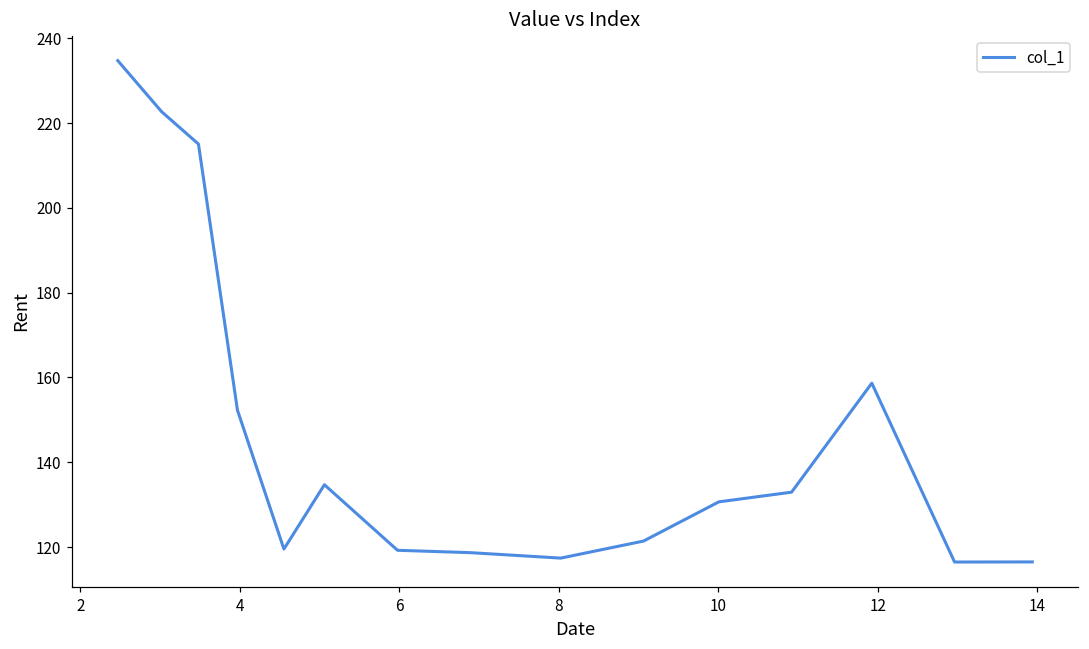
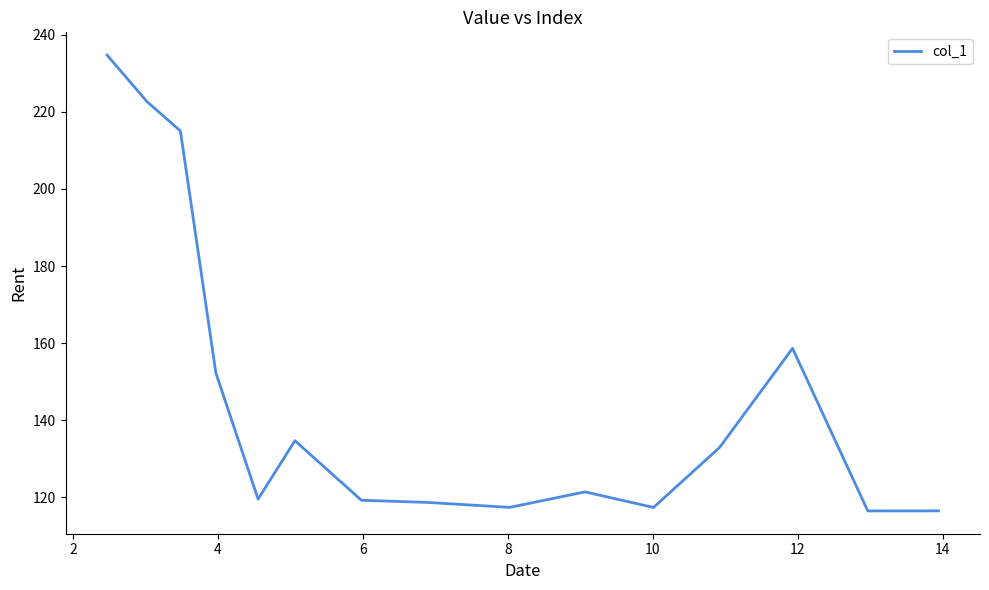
10: 131 -> 117
